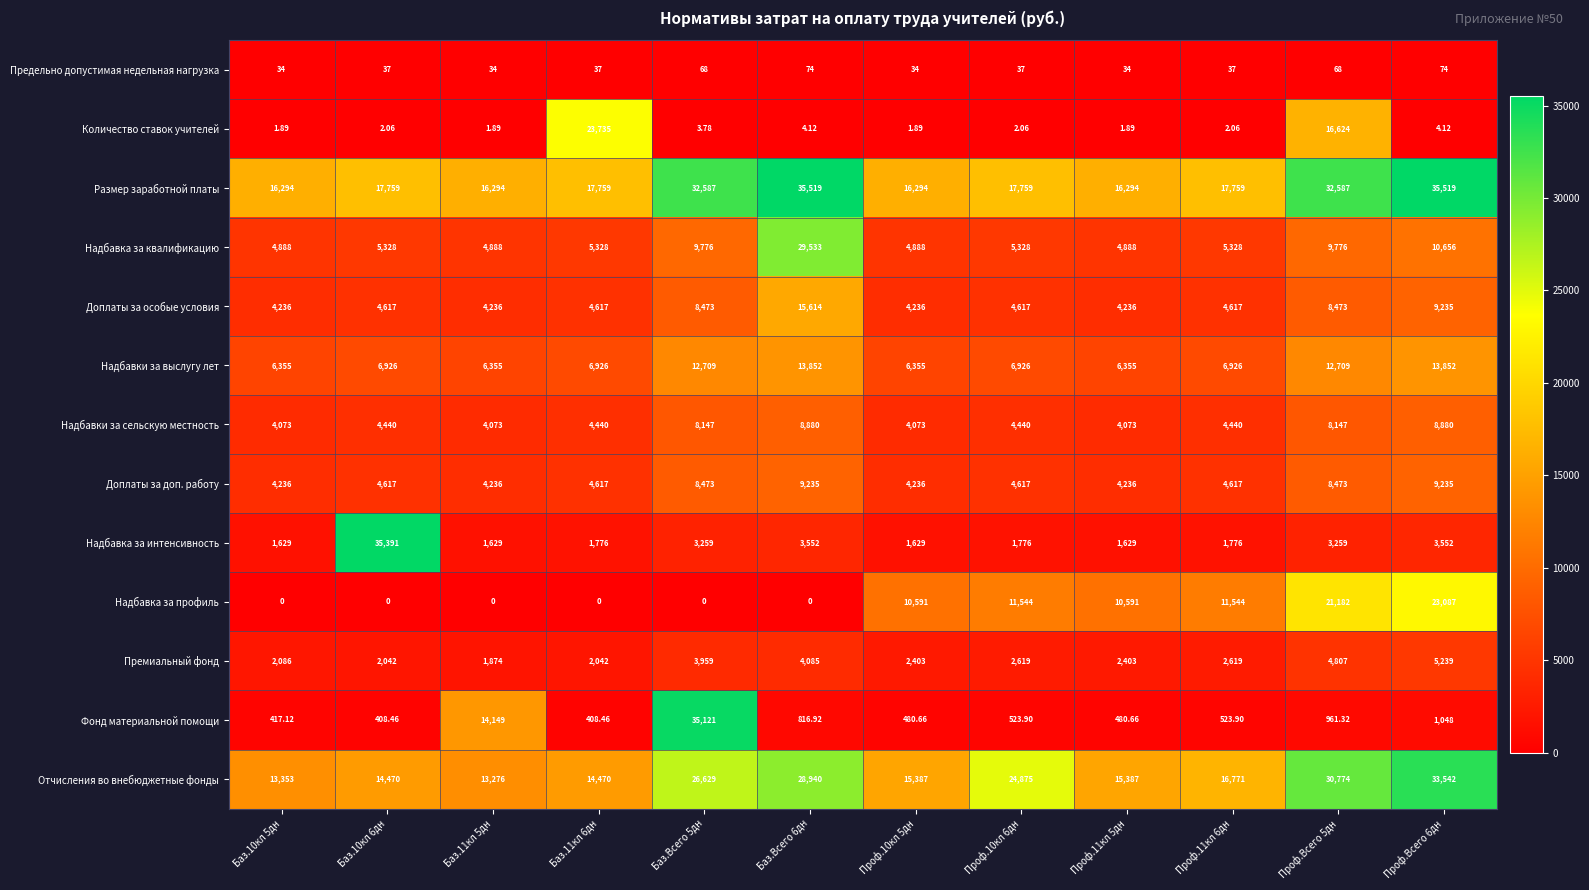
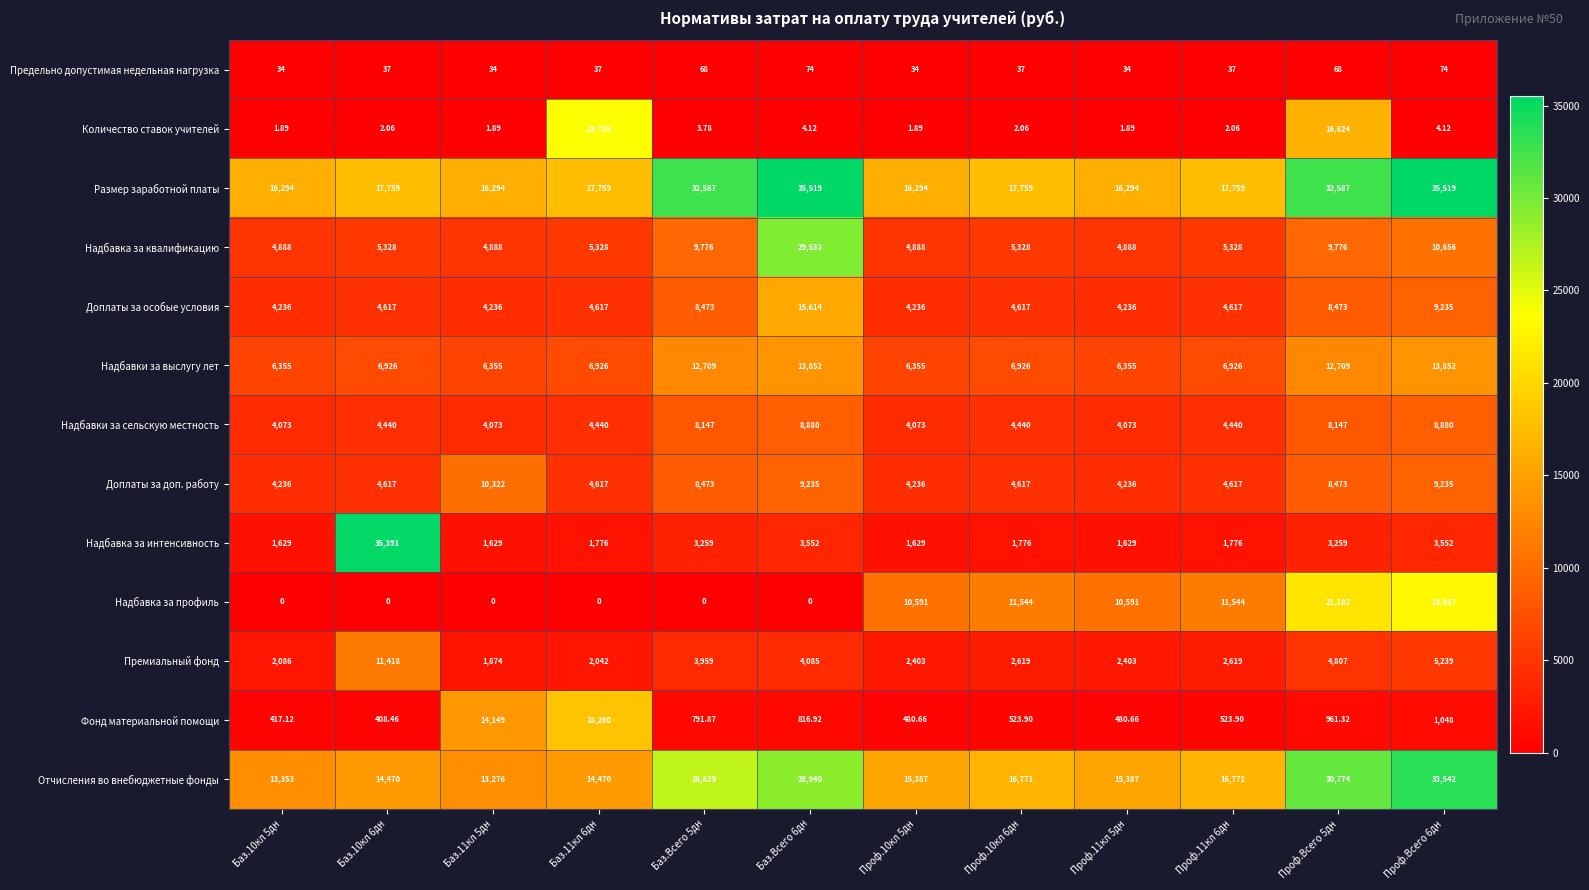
Доплаты за доп. работу, Баз.11кл 5дн: 4,236 -> 10,322
Премиальный фонд, Баз.10кл 6дн: 2,042 -> 11,418
Фонд материальной помощи, Баз.11кл 6дн: 408.46 -> 18,260
Фонд материальной помощи, Баз.Всего 5дн: 35,121 -> 791.87
Отчисления во внебюджетные фонды, Проф.10кл 6дн: 24,875 -> 16,771
